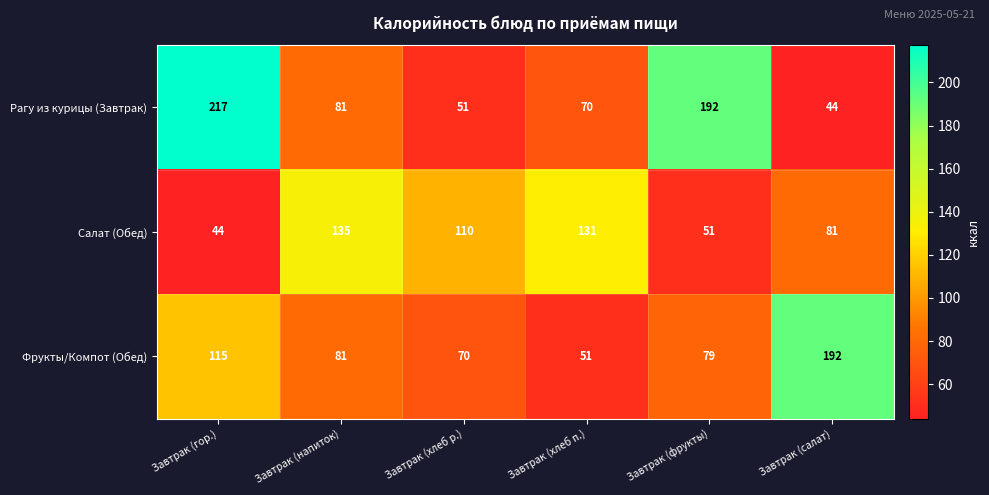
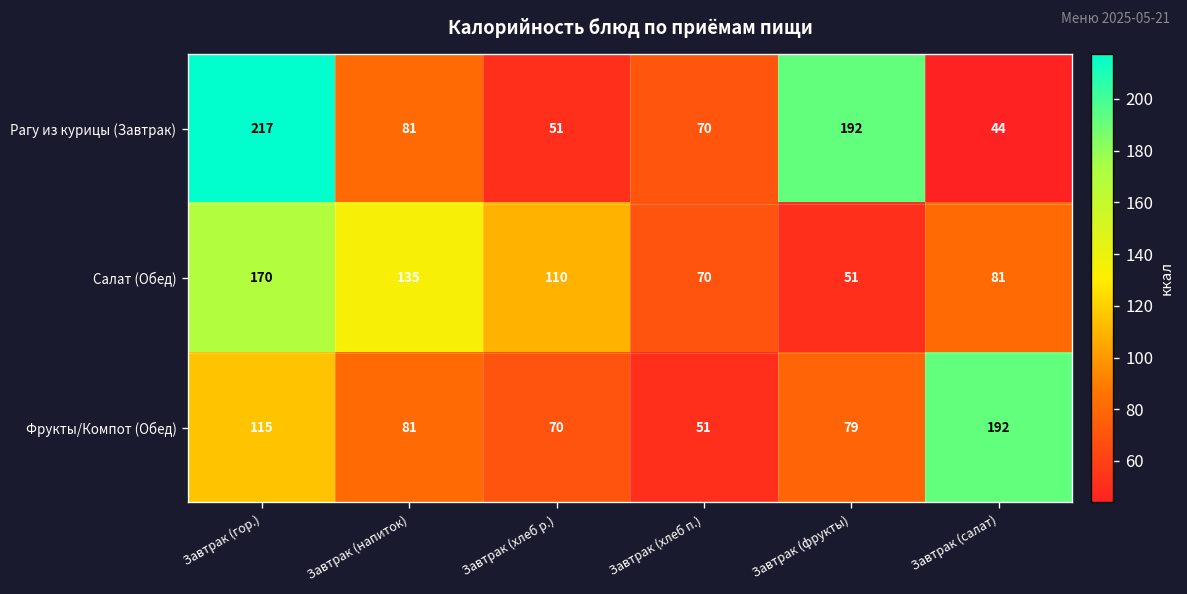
Салат (Обед), Завтрак (гор.): 44 -> 170
Салат (Обед), Завтрак (хлеб п.): 131 -> 70
